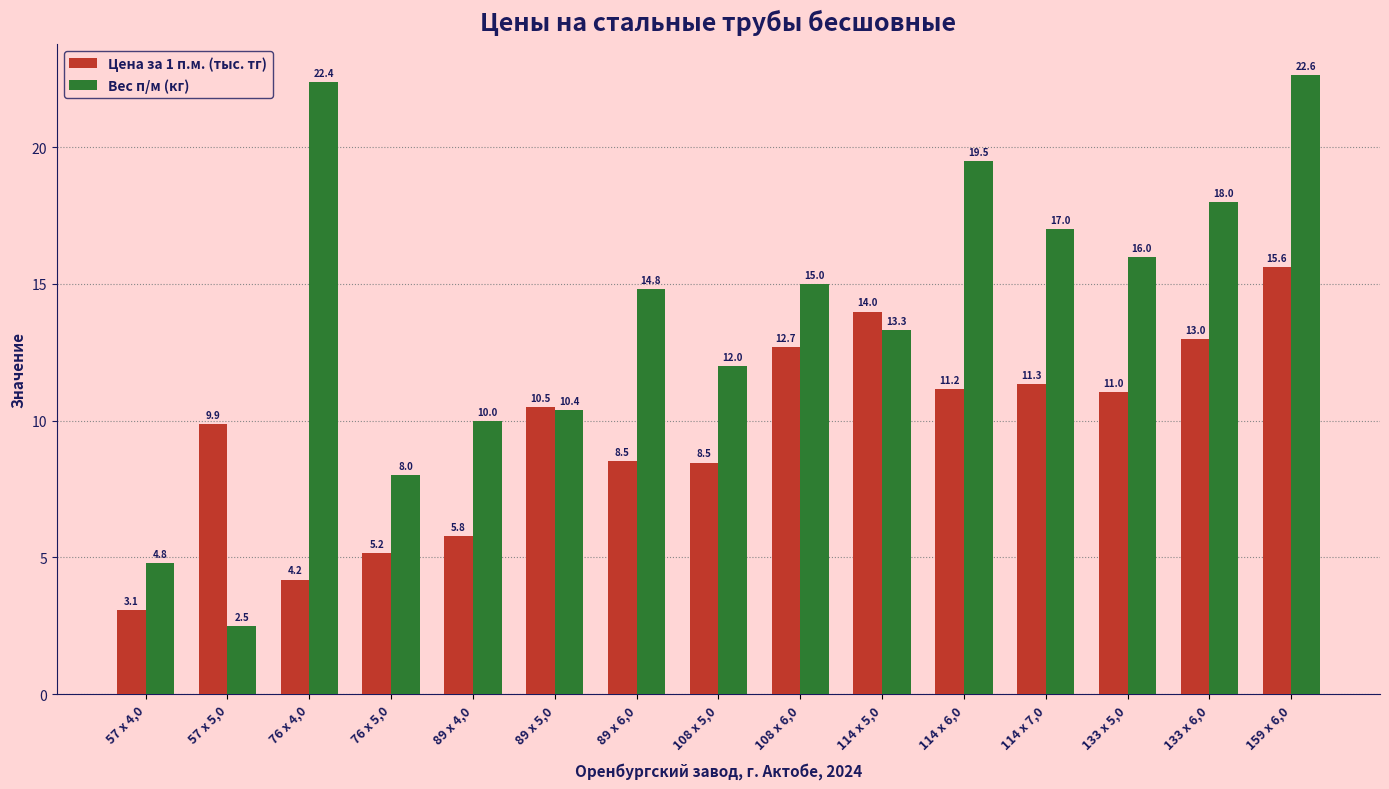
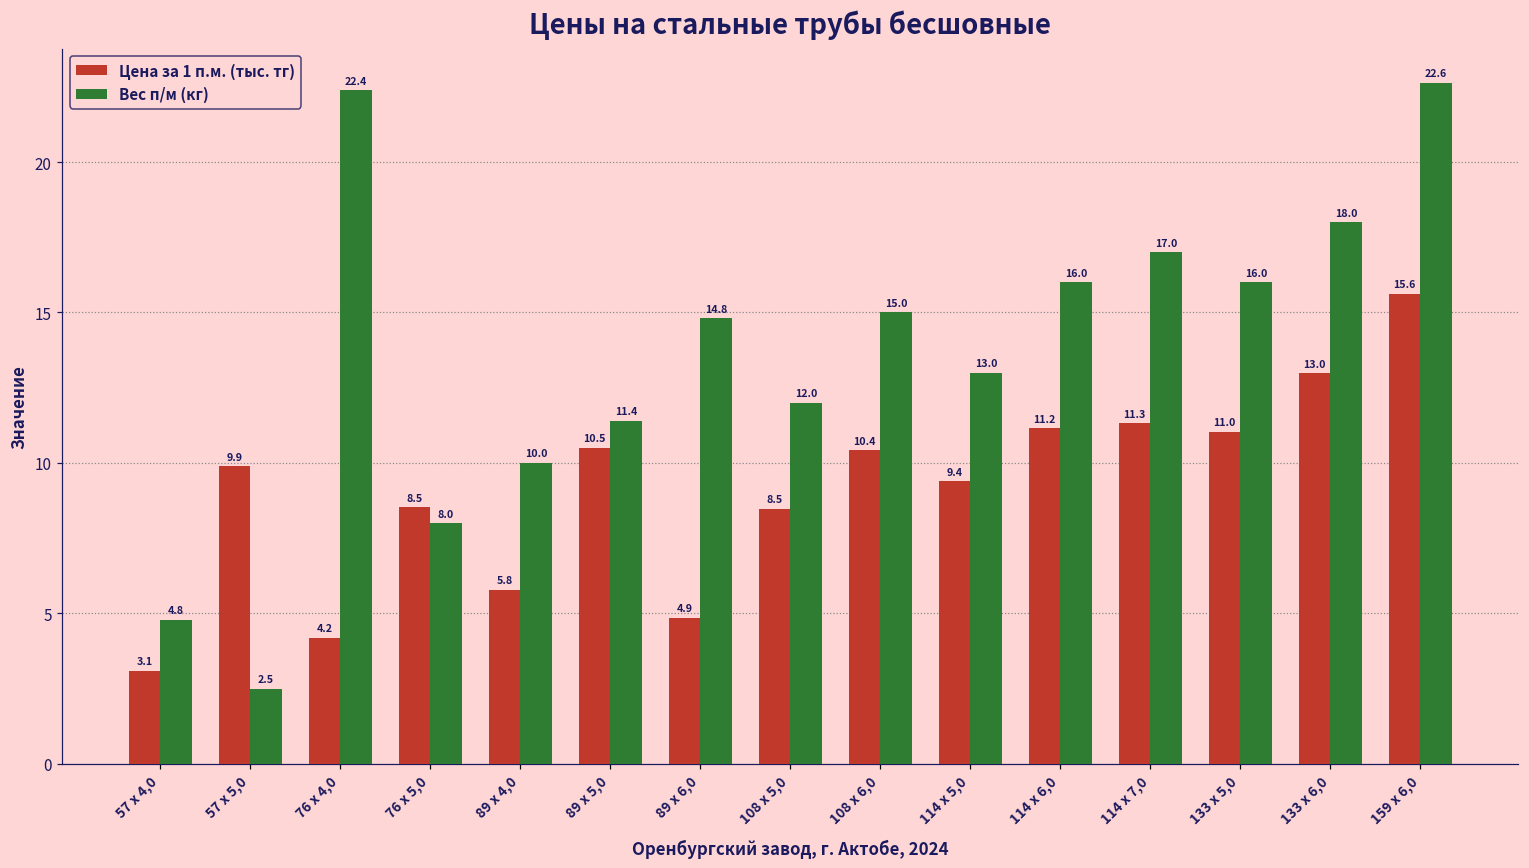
Цена за 1 п.м. (тыс. тг), 76 х 5,0: 5.2 -> 8.5
Вес п/м (кг), 89 х 5,0: 10.4 -> 11.4
Цена за 1 п.м. (тыс. тг), 89 х 6,0: 8.5 -> 4.9
Цена за 1 п.м. (тыс. тг), 108 х 6,0: 12.7 -> 10.4
Цена за 1 п.м. (тыс. тг), 114 х 5,0: 14.0 -> 9.4
Вес п/м (кг), 114 х 5,0: 13.3 -> 13.0
Вес п/м (кг), 114 х 6,0: 19.5 -> 16.0
